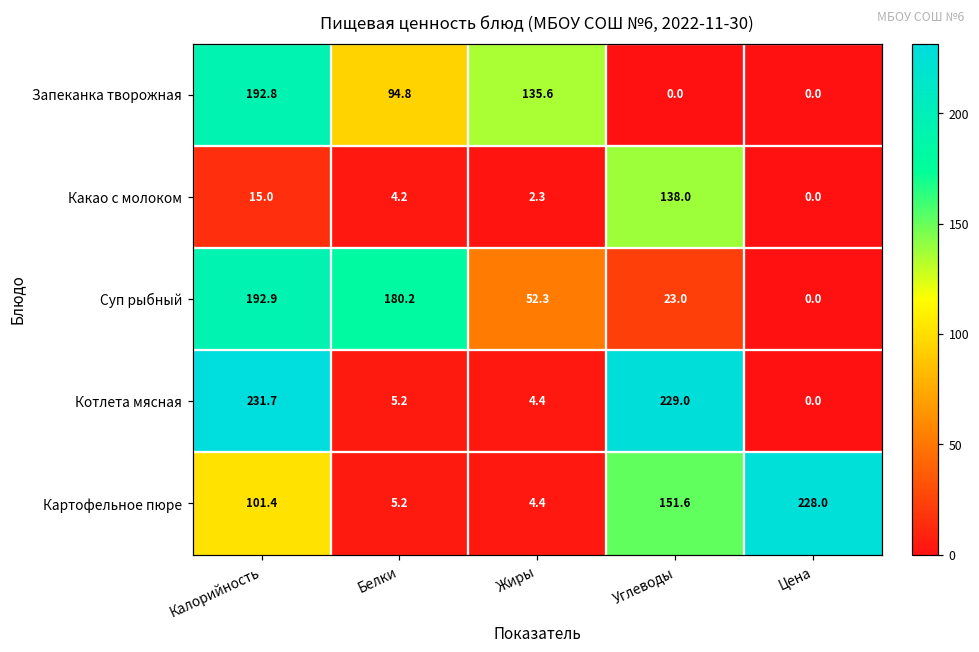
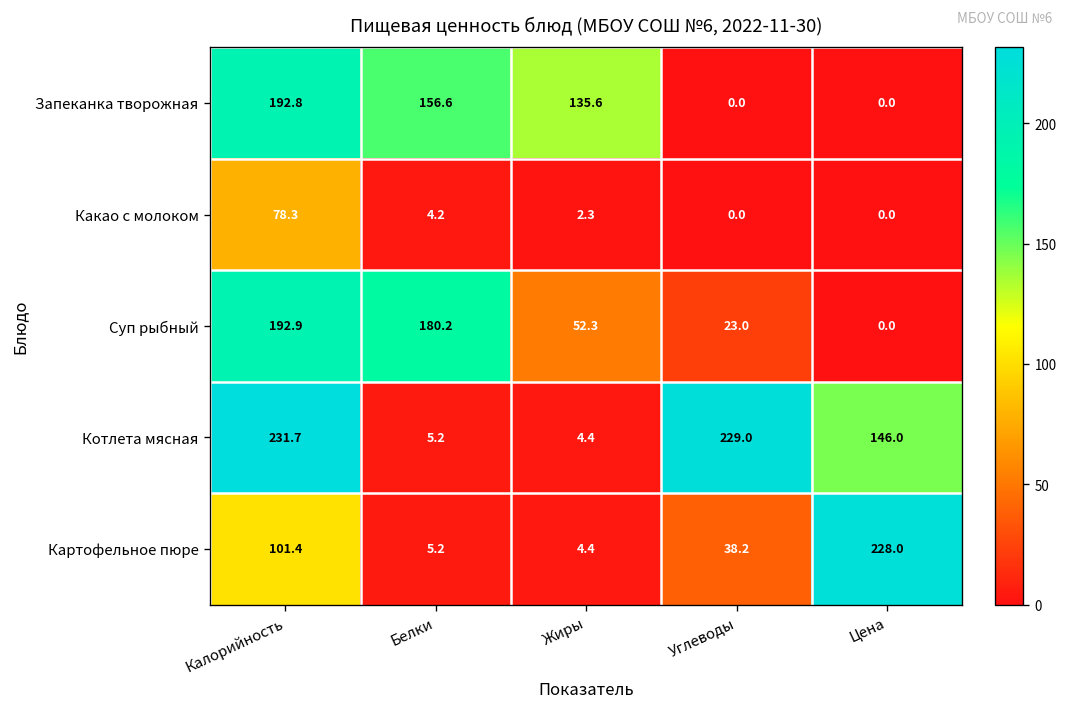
Запеканка творожная, Белки: 94.8 -> 156.6
Какао с молоком, Калорийность: 15.0 -> 78.3
Какао с молоком, Углеводы: 138.0 -> 0.0
Котлета мясная, Цена: 0.0 -> 146.0
Картофельное пюре, Углеводы: 151.6 -> 38.2
